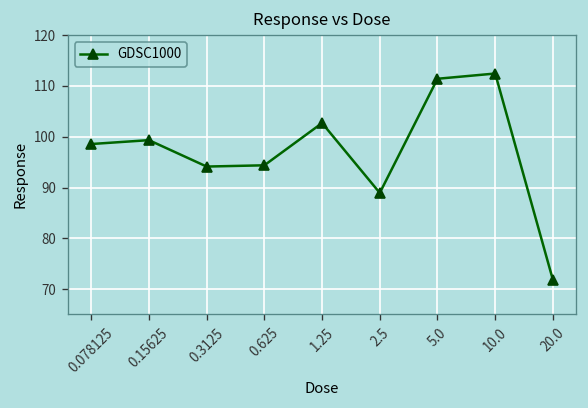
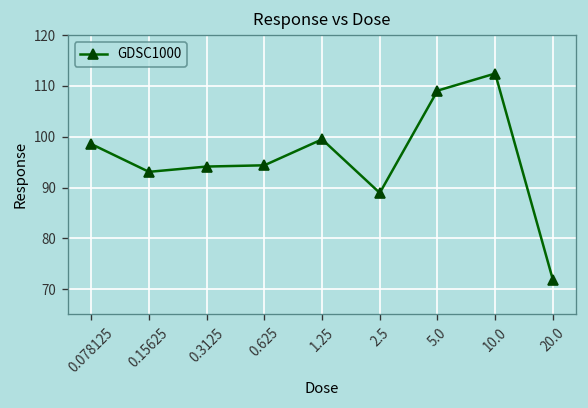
0.15625: 99 -> 93
1.25: 103 -> 99
5.0: 111 -> 109
